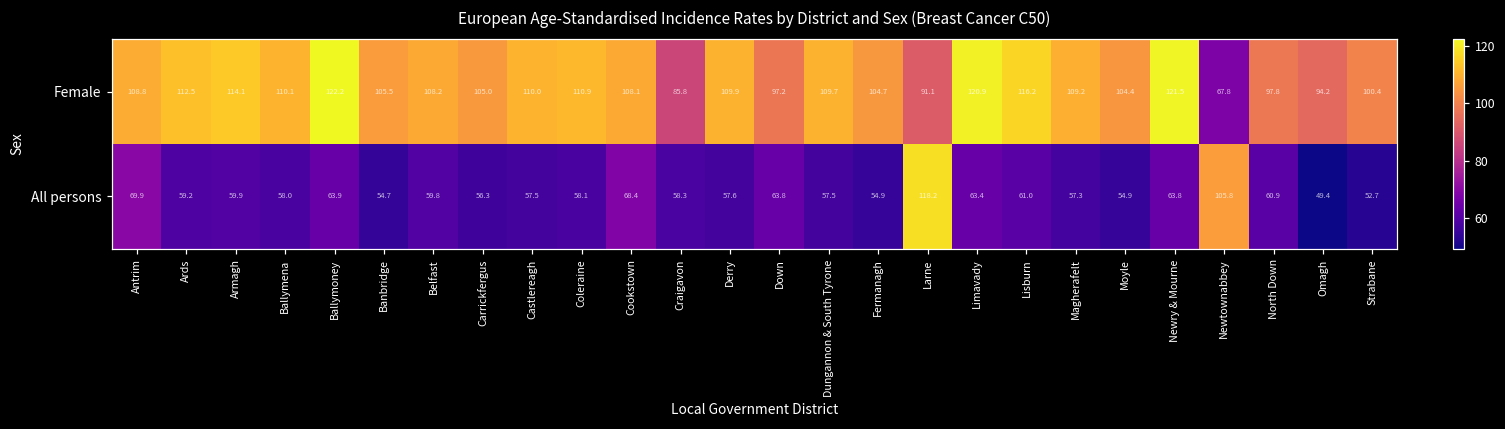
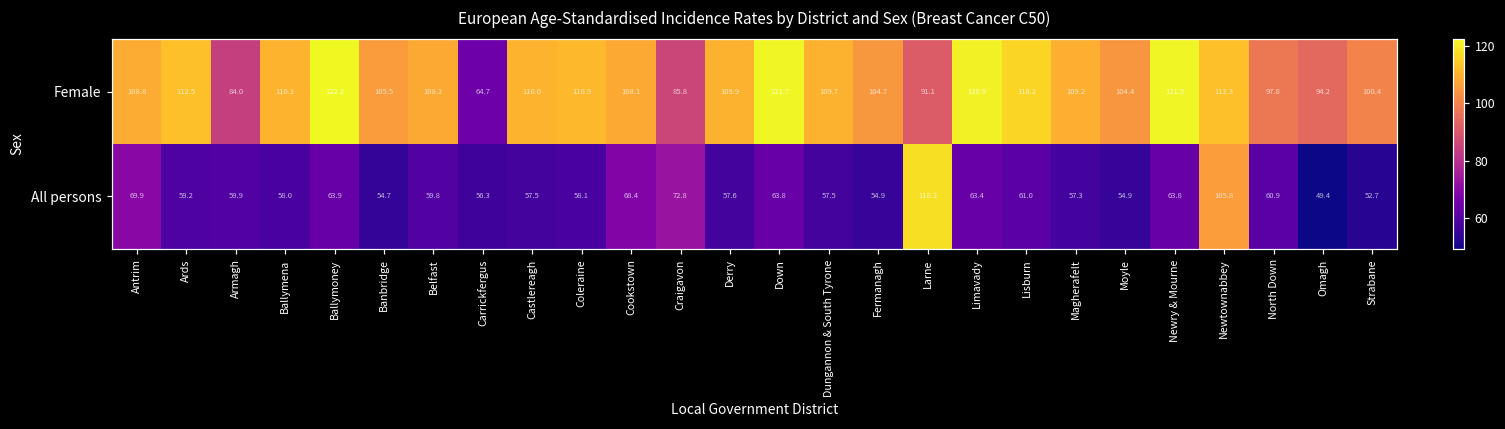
Female, Armagh: 114.1 -> 84.0
Female, Carrickfergus: 105.0 -> 64.7
Female, Down: 97.2 -> 121.7
Female, Newtownabbey: 67.8 -> 112.3
All persons, Craigavon: 58.3 -> 72.8
